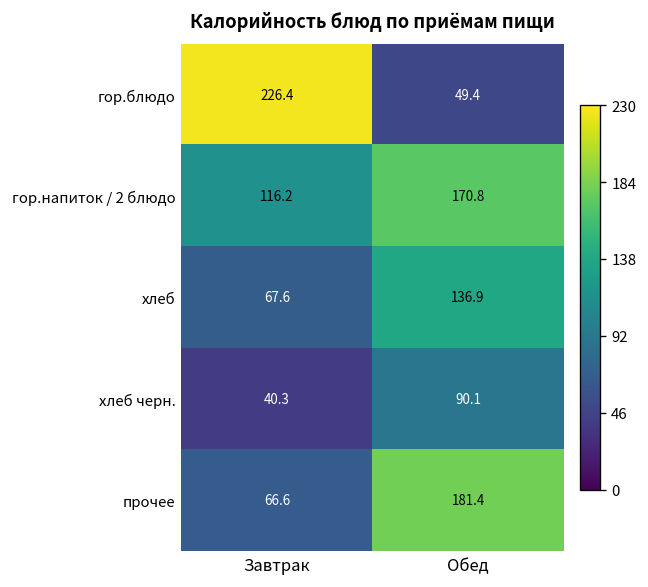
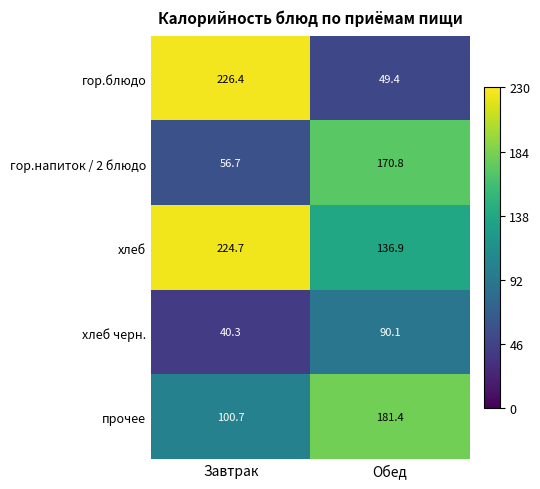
гор.напиток / 2 блюдо, Завтрак: 116.2 -> 56.7
хлеб, Завтрак: 67.6 -> 224.7
прочее, Завтрак: 66.6 -> 100.7
